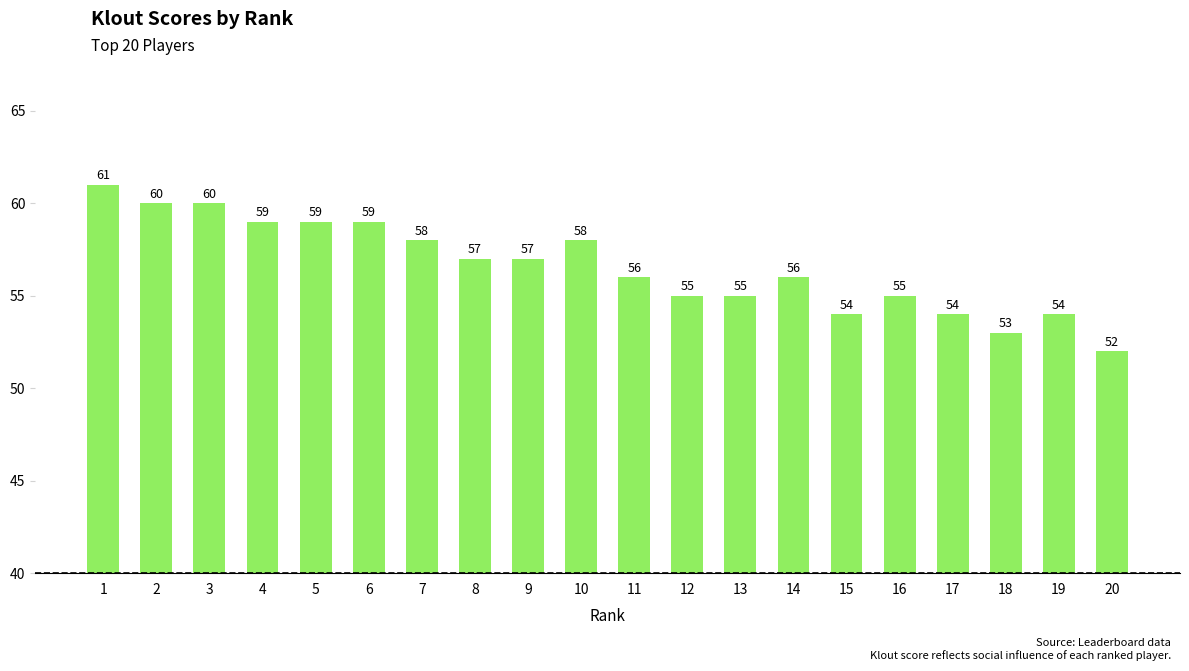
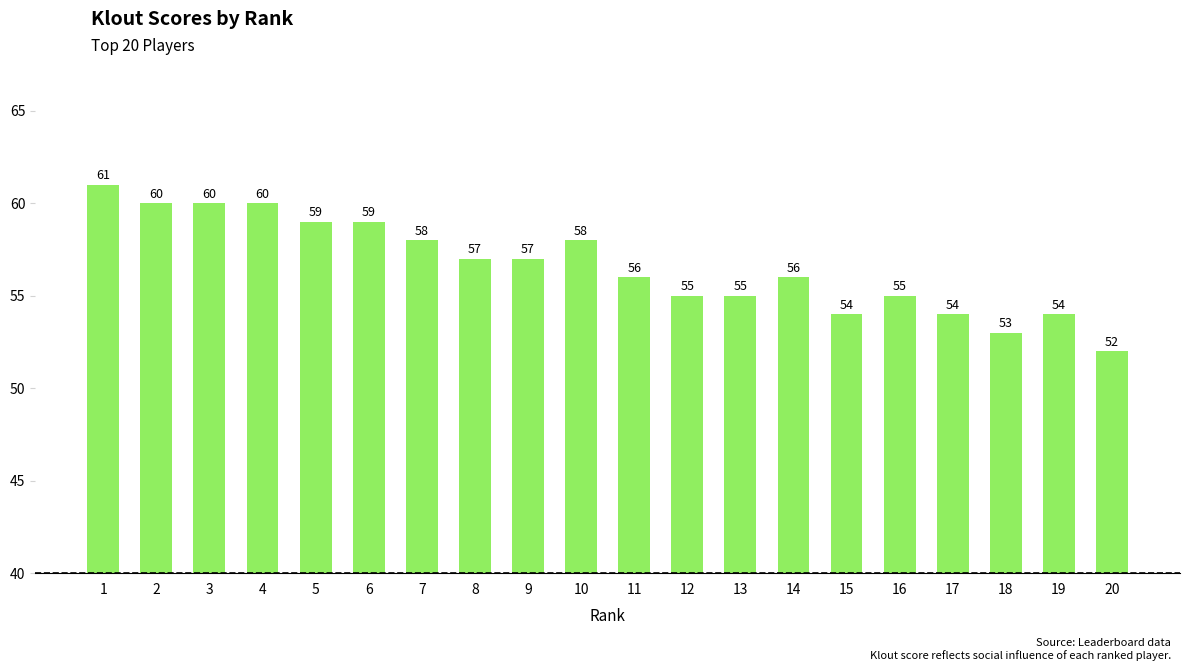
4: 59 -> 60
